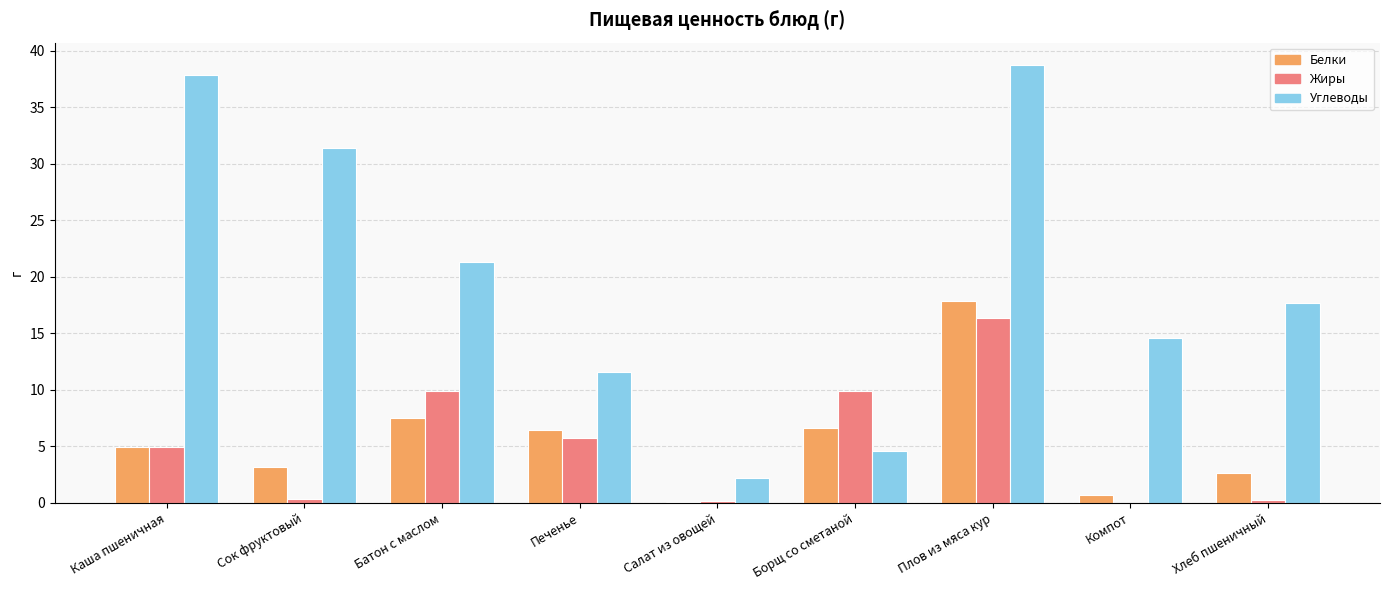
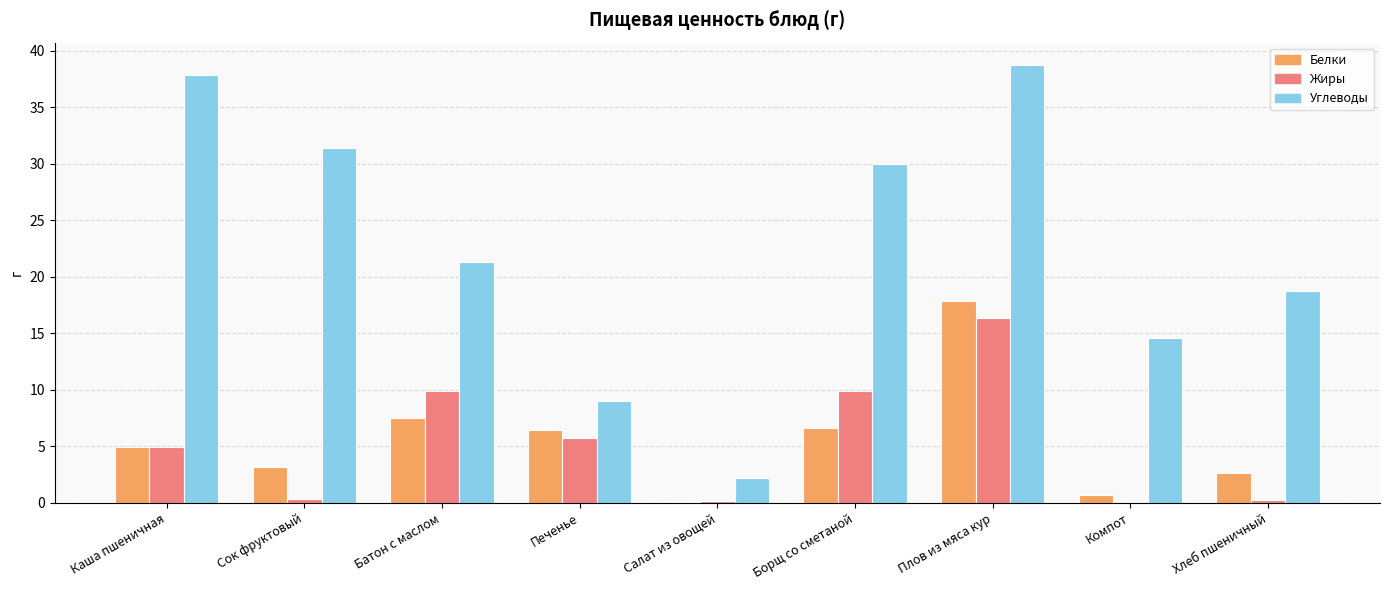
Углеводы, Печенье: 11.6 -> 9.0
Углеводы, Борщ со сметаной: 4.6 -> 30.0
Углеводы, Хлеб пшеничный: 17.7 -> 18.8
